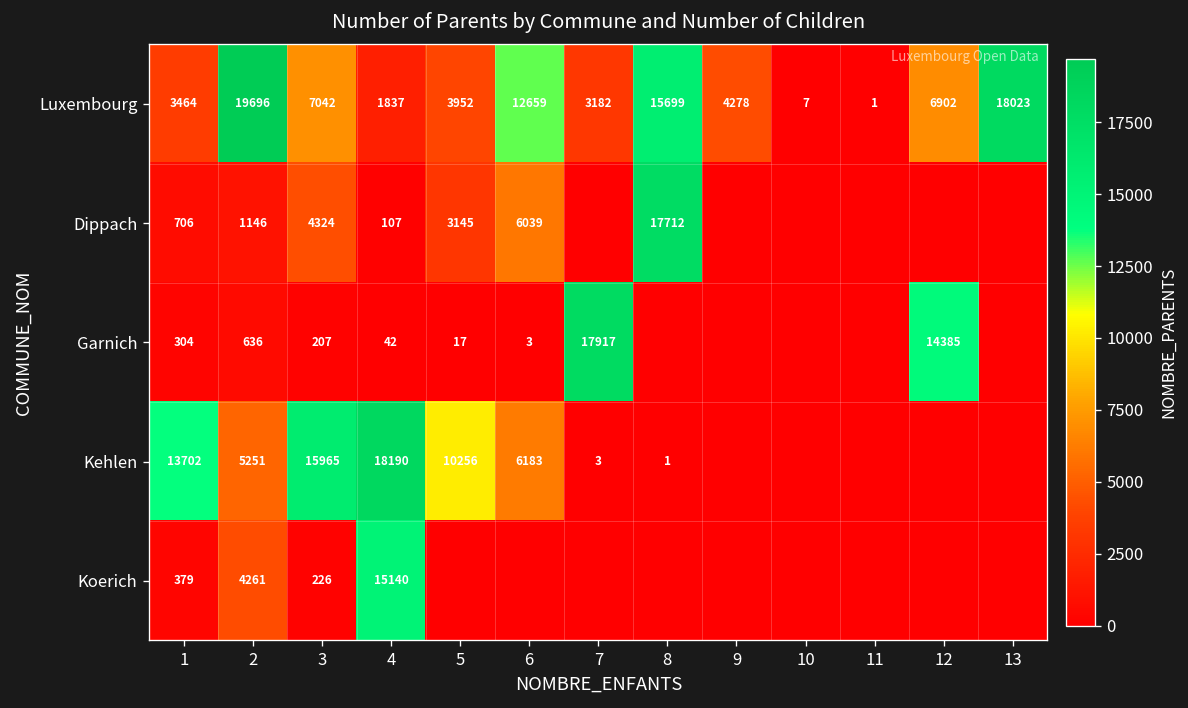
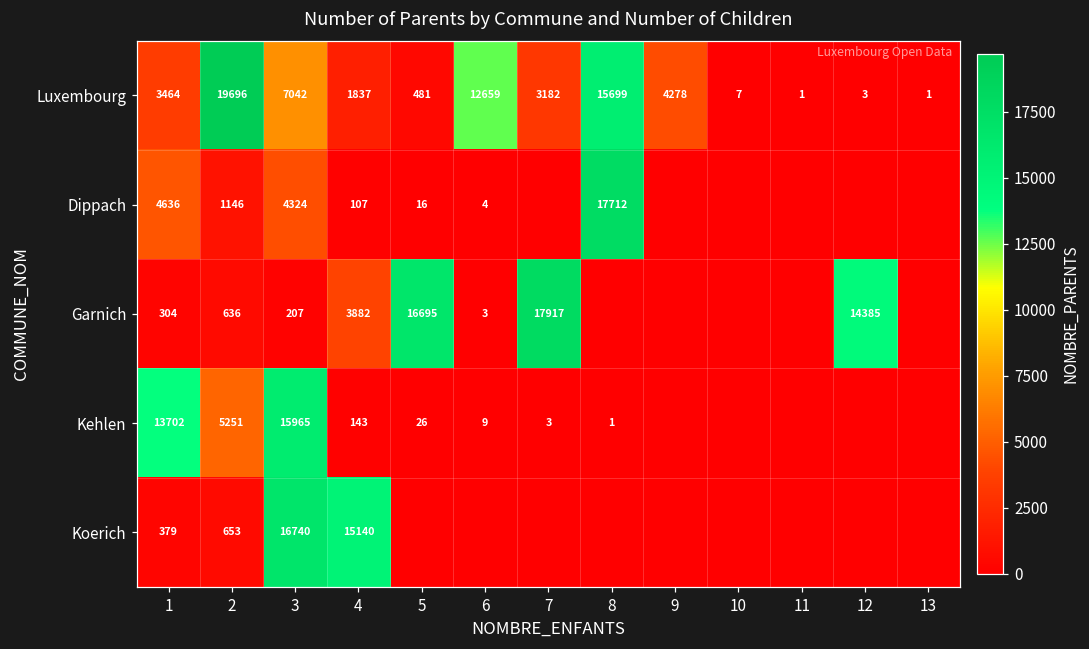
Luxembourg, 5: 3952 -> 481
Luxembourg, 12: 6902 -> 3
Luxembourg, 13: 18023 -> 1
Dippach, 1: 706 -> 4636
Dippach, 5: 3145 -> 16
Dippach, 6: 6039 -> 4
Garnich, 4: 42 -> 3882
Garnich, 5: 17 -> 16695
Kehlen, 4: 18190 -> 143
Kehlen, 5: 10256 -> 26
Kehlen, 6: 6183 -> 9
Koerich, 2: 4261 -> 653
Koerich, 3: 226 -> 16740
